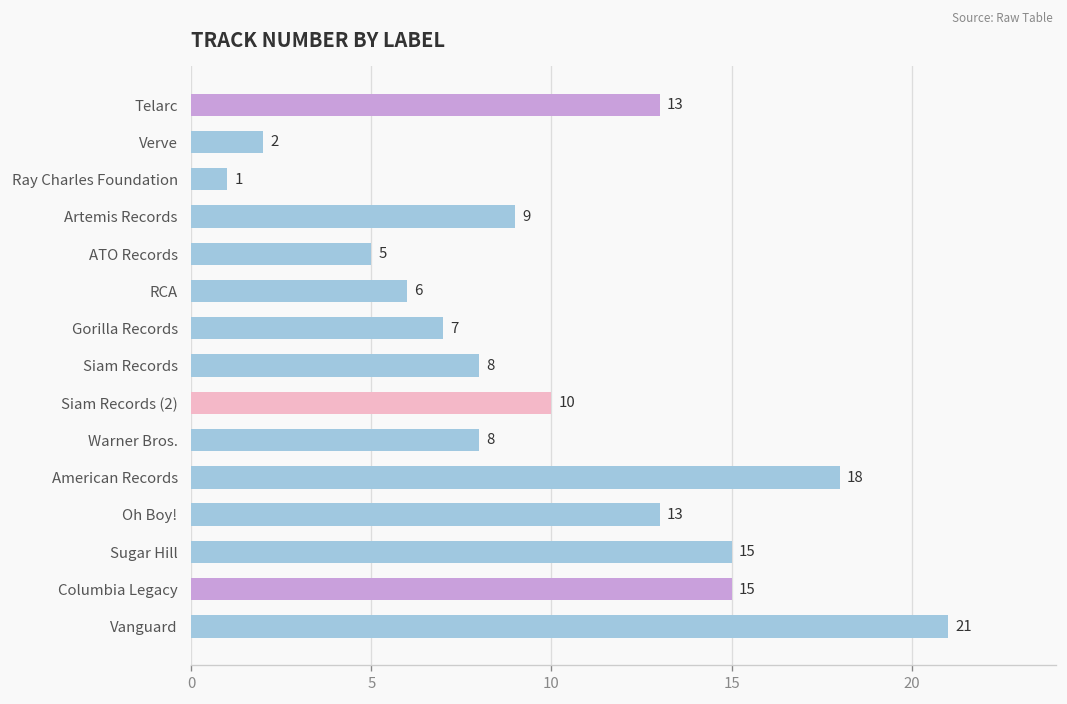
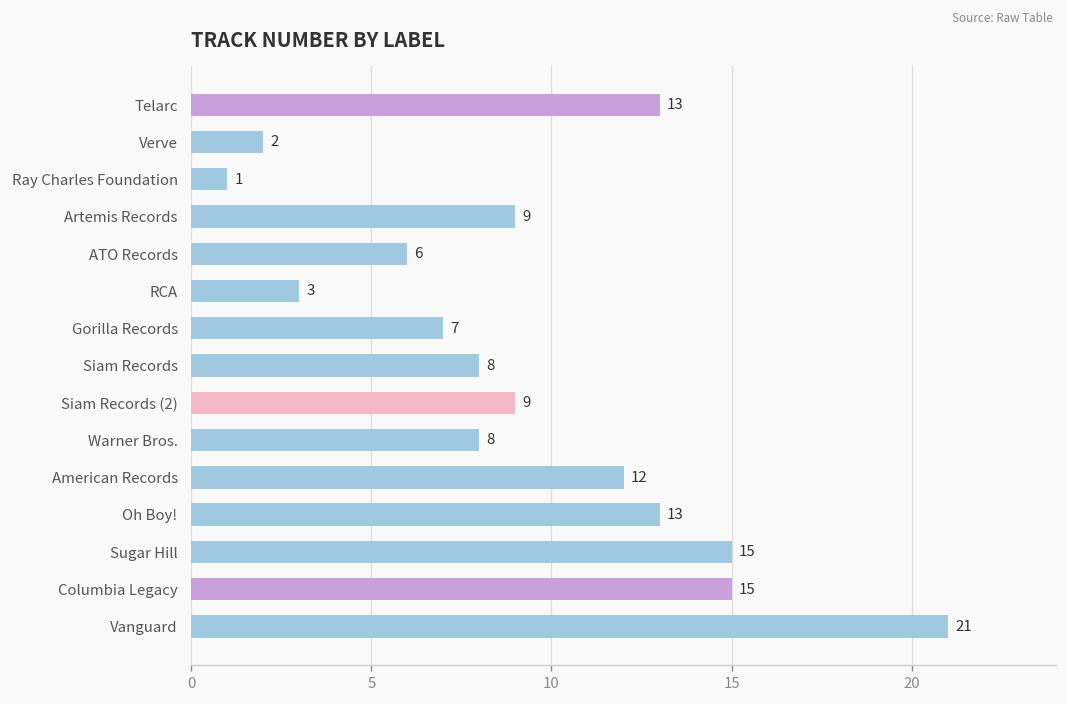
ATO Records: 5 -> 6
RCA: 6 -> 3
Siam Records (2): 10 -> 9
American Records: 18 -> 12
